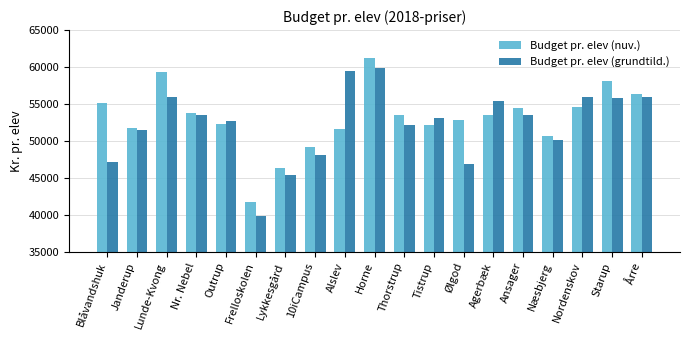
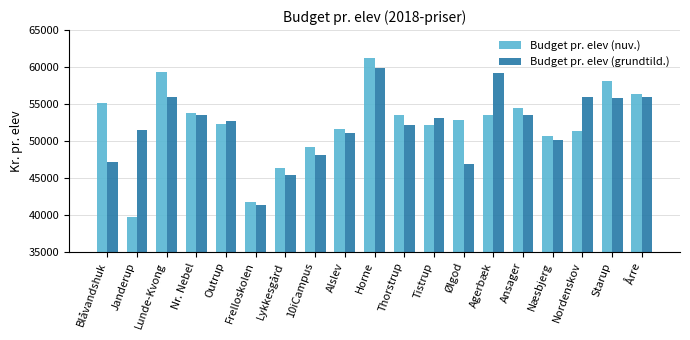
Budget pr. elev (nuv.), Janderup: 52000 -> 40000
Budget pr. elev (grundtild.), Frelloskolen: 40000 -> 41000
Budget pr. elev (grundtild.), Alslev: 59000 -> 51000
Budget pr. elev (grundtild.), Agerbæk: 55000 -> 59000
Budget pr. elev (nuv.), Nordenskov: 55000 -> 51000
